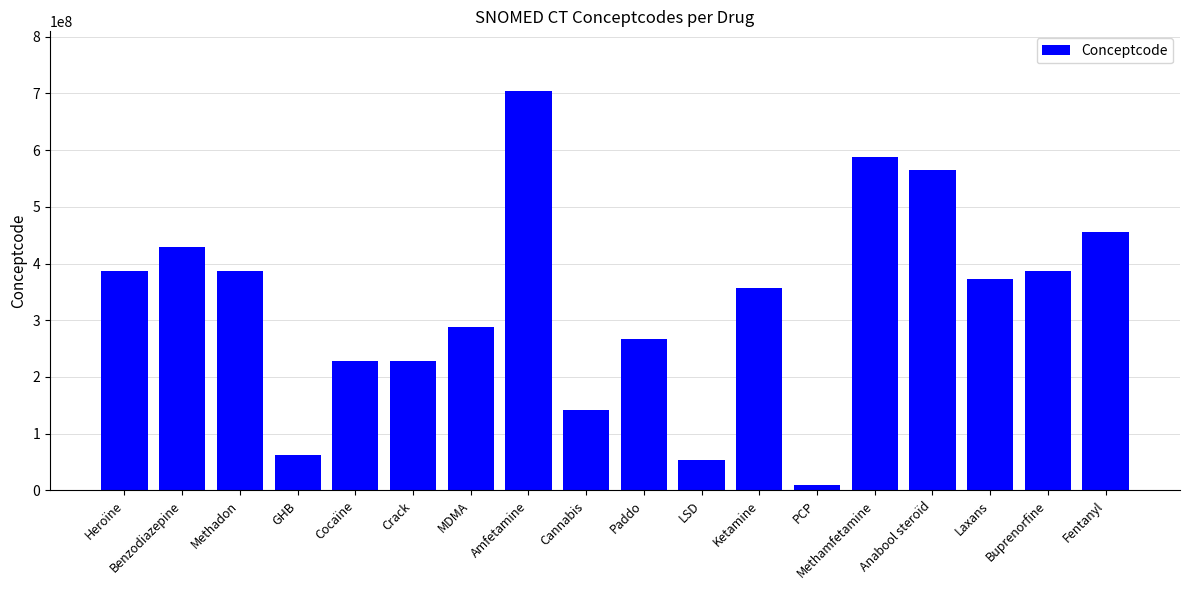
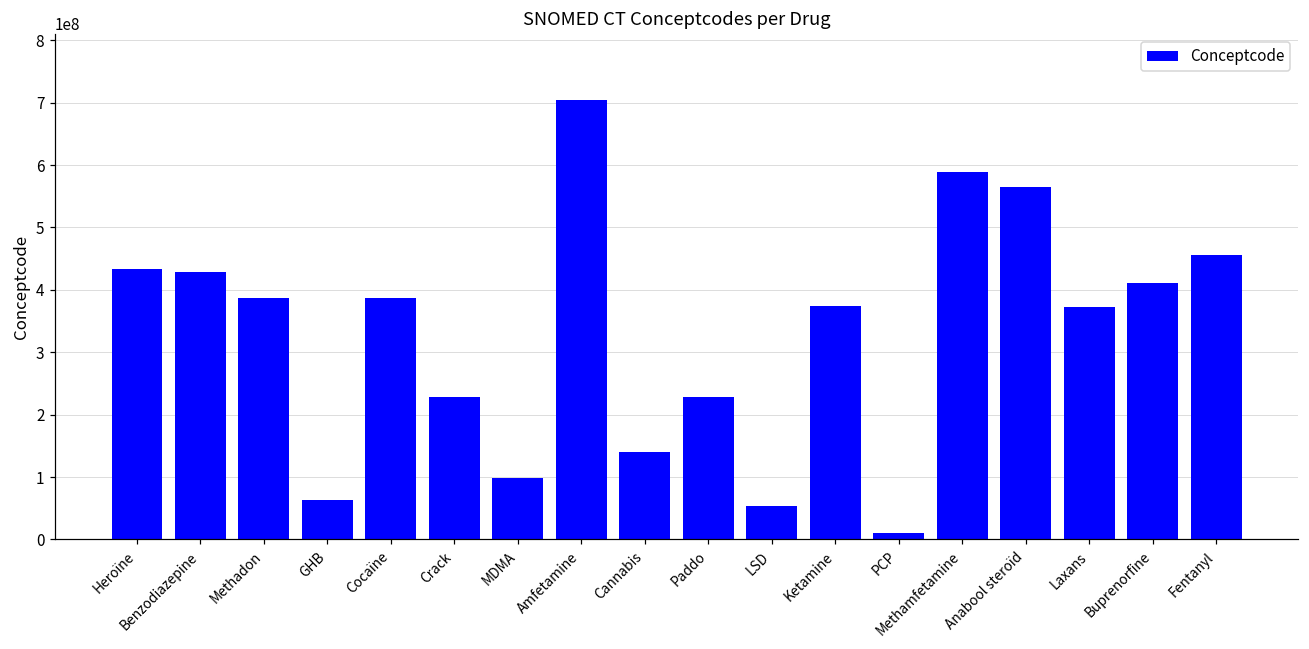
Heroïne: 390000000 -> 430000000
Cocaïne: 230000000 -> 390000000
MDMA: 290000000 -> 100000000
Paddo: 270000000 -> 230000000
Ketamine: 360000000 -> 370000000
Buprenorfine: 390000000 -> 410000000
